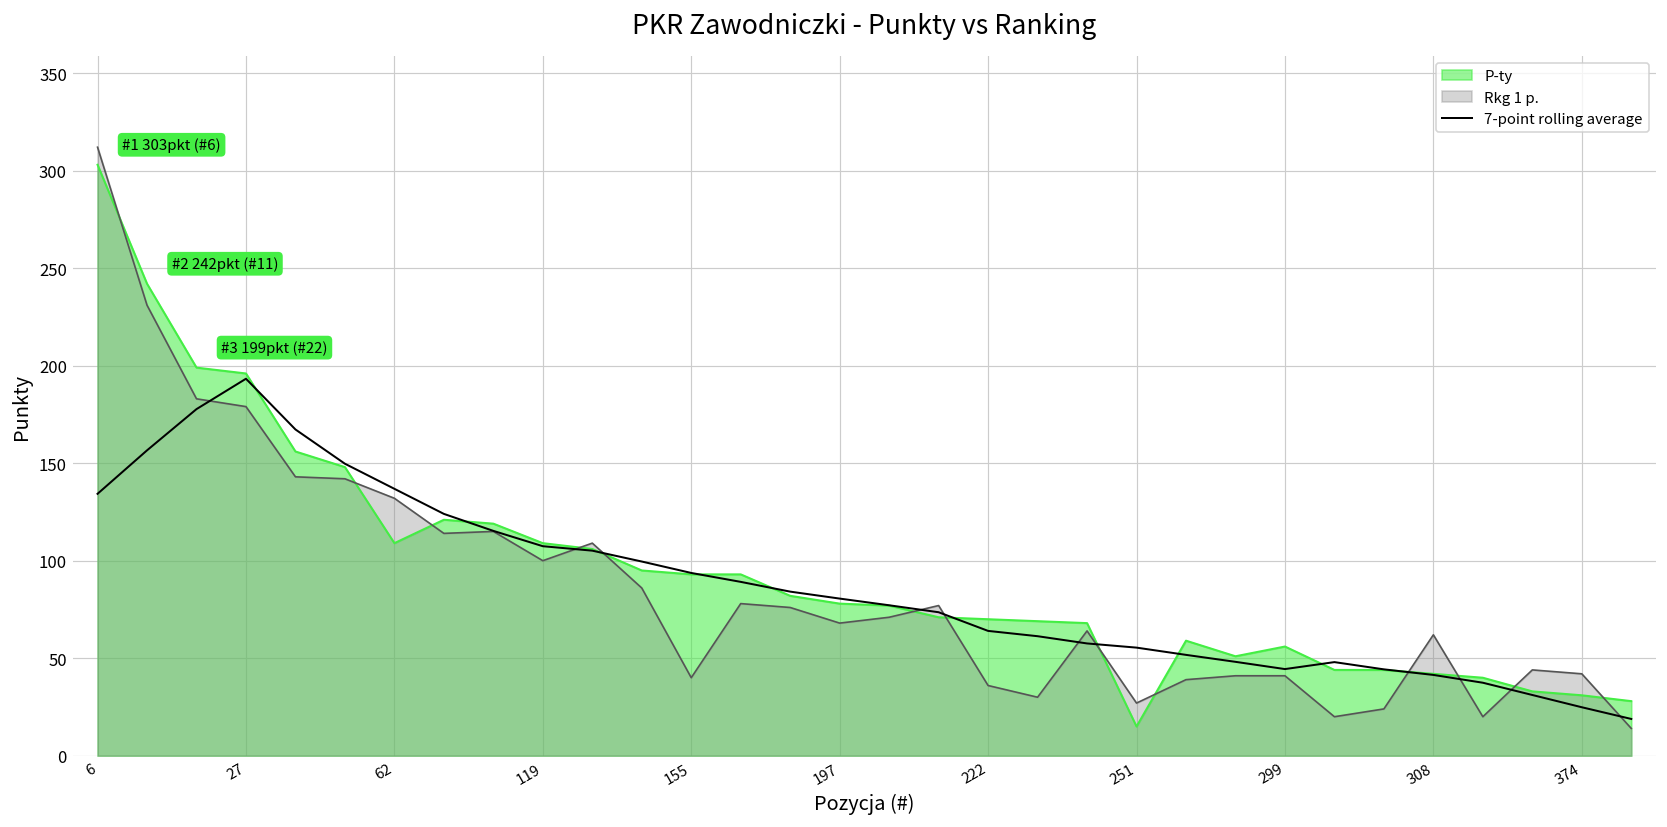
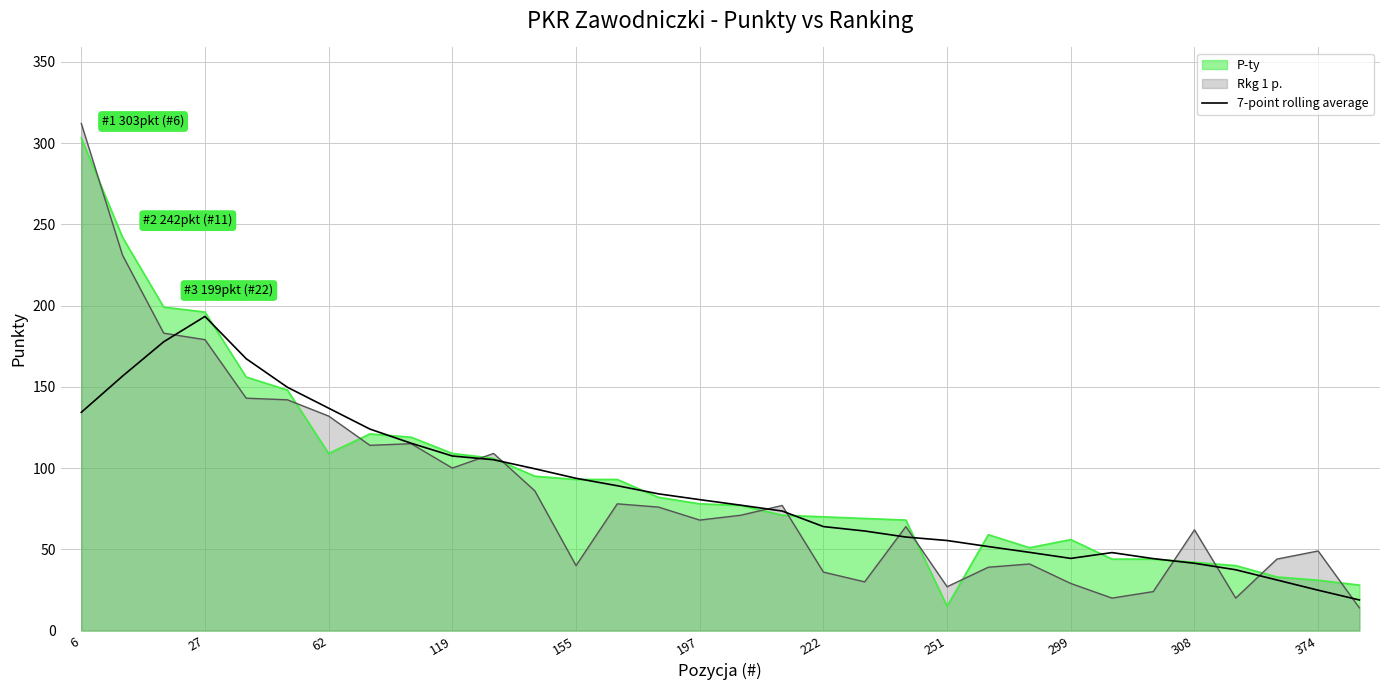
Rkg 1 p., 299: 41 -> 29
Rkg 1 p., 374: 42 -> 49
